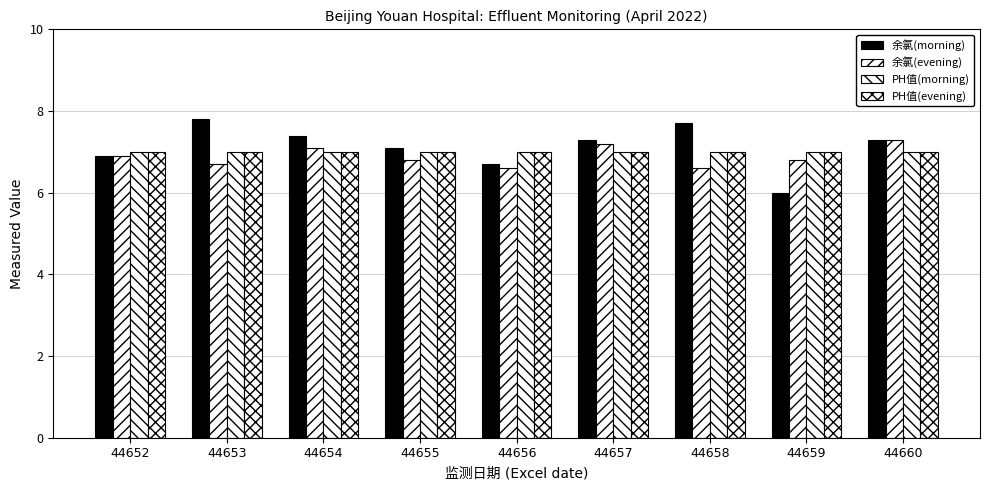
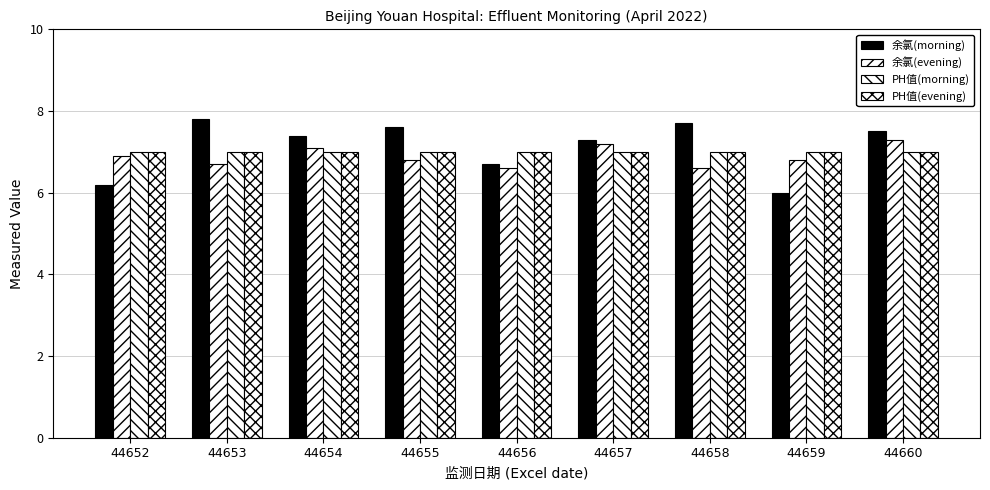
余氯(morning), 44652: 6.9 -> 6.2
余氯(morning), 44655: 7.1 -> 7.6
余氯(morning), 44660: 7.3 -> 7.5
